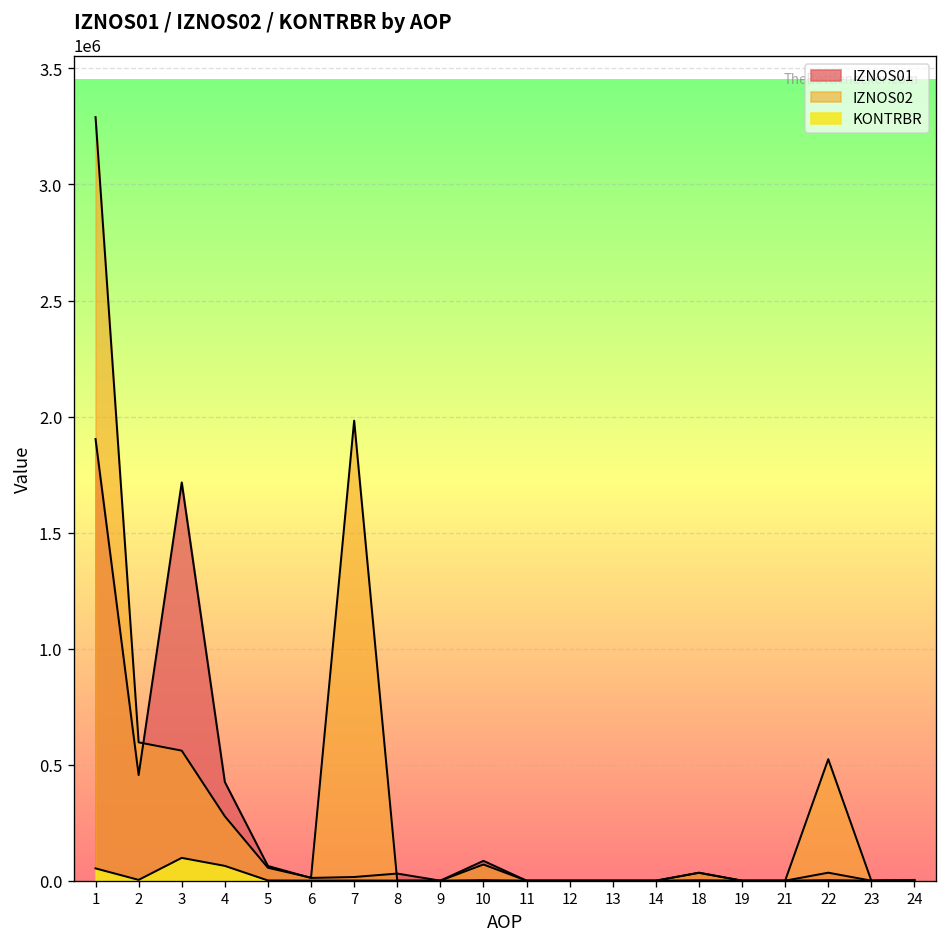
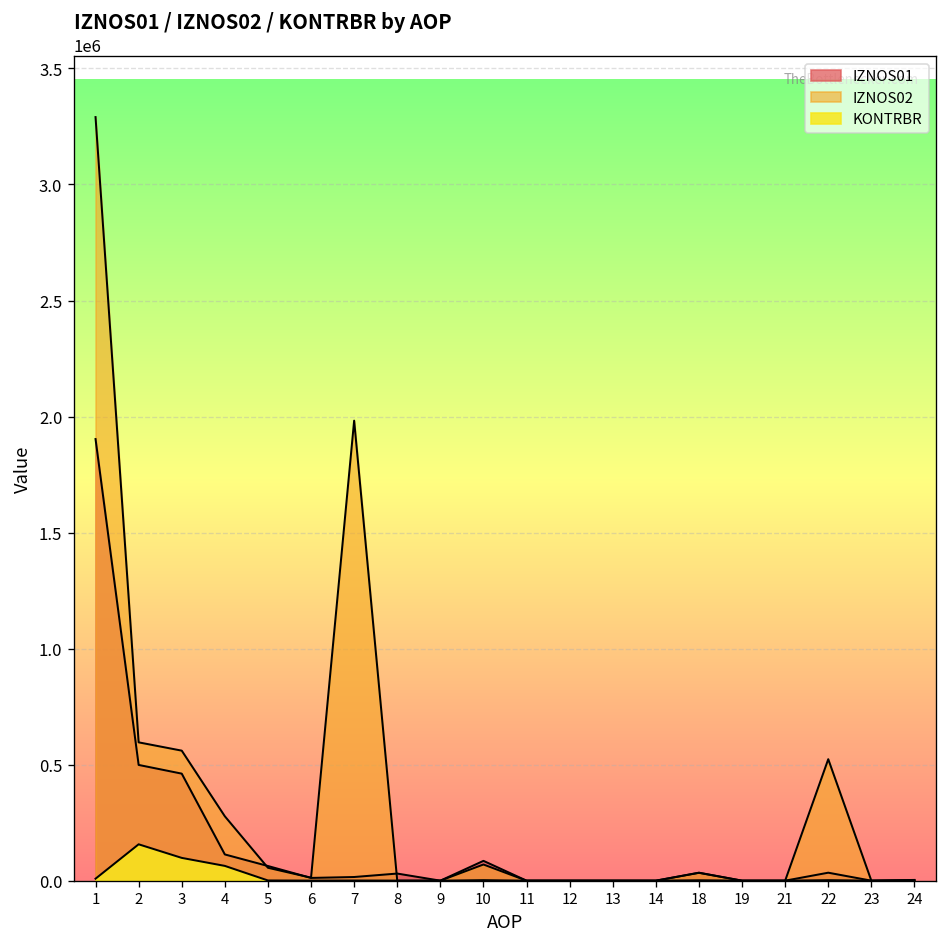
KONTRBR, 1: 50000 -> 10000
IZNOS01, 2: 460000 -> 500000
KONTRBR, 2: 0 -> 160000
IZNOS01, 3: 1720000 -> 460000
IZNOS01, 4: 430000 -> 110000
